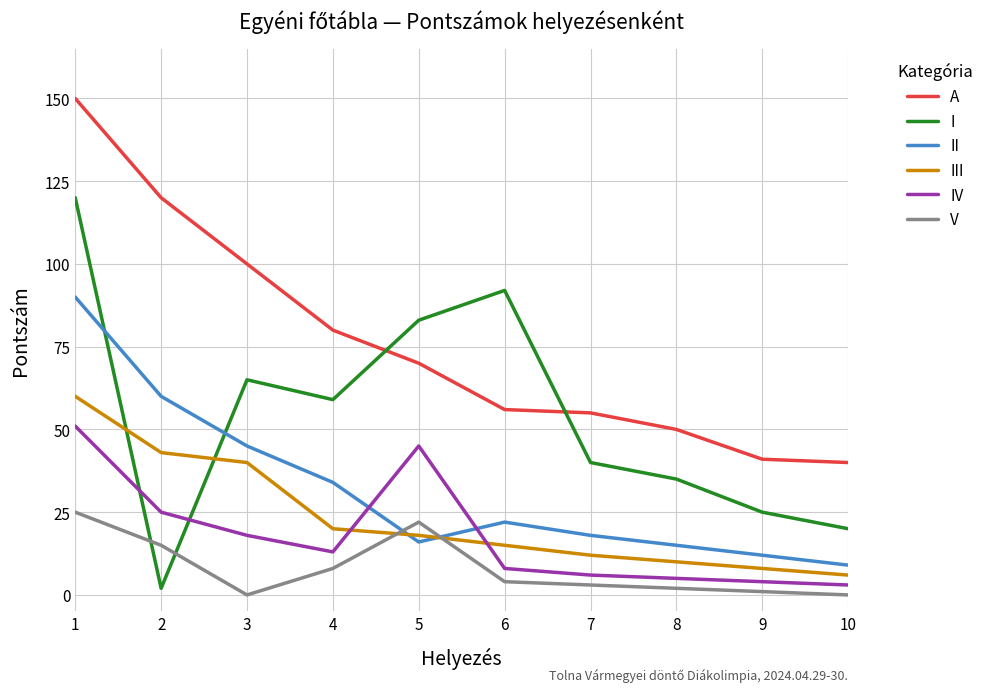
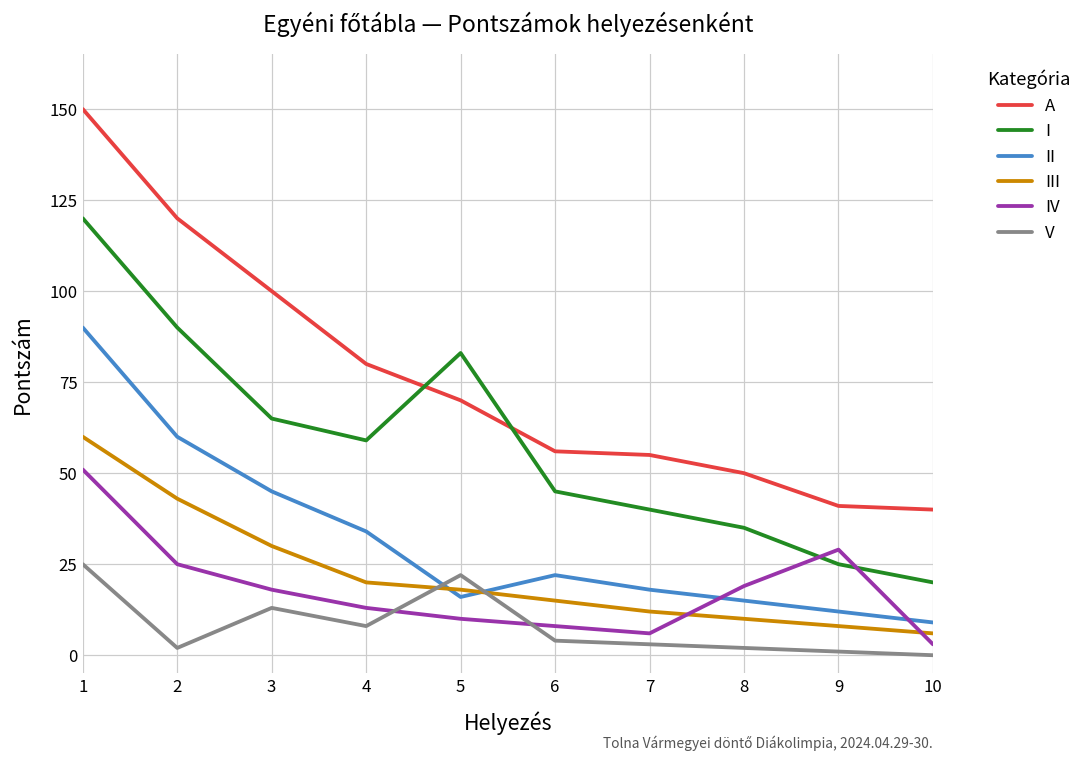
I, 2: 2 -> 90
V, 2: 15 -> 2
III, 3: 40 -> 30
V, 3: 0 -> 13
IV, 5: 45 -> 10
I, 6: 92 -> 45
IV, 8: 5 -> 19
IV, 9: 4 -> 29
